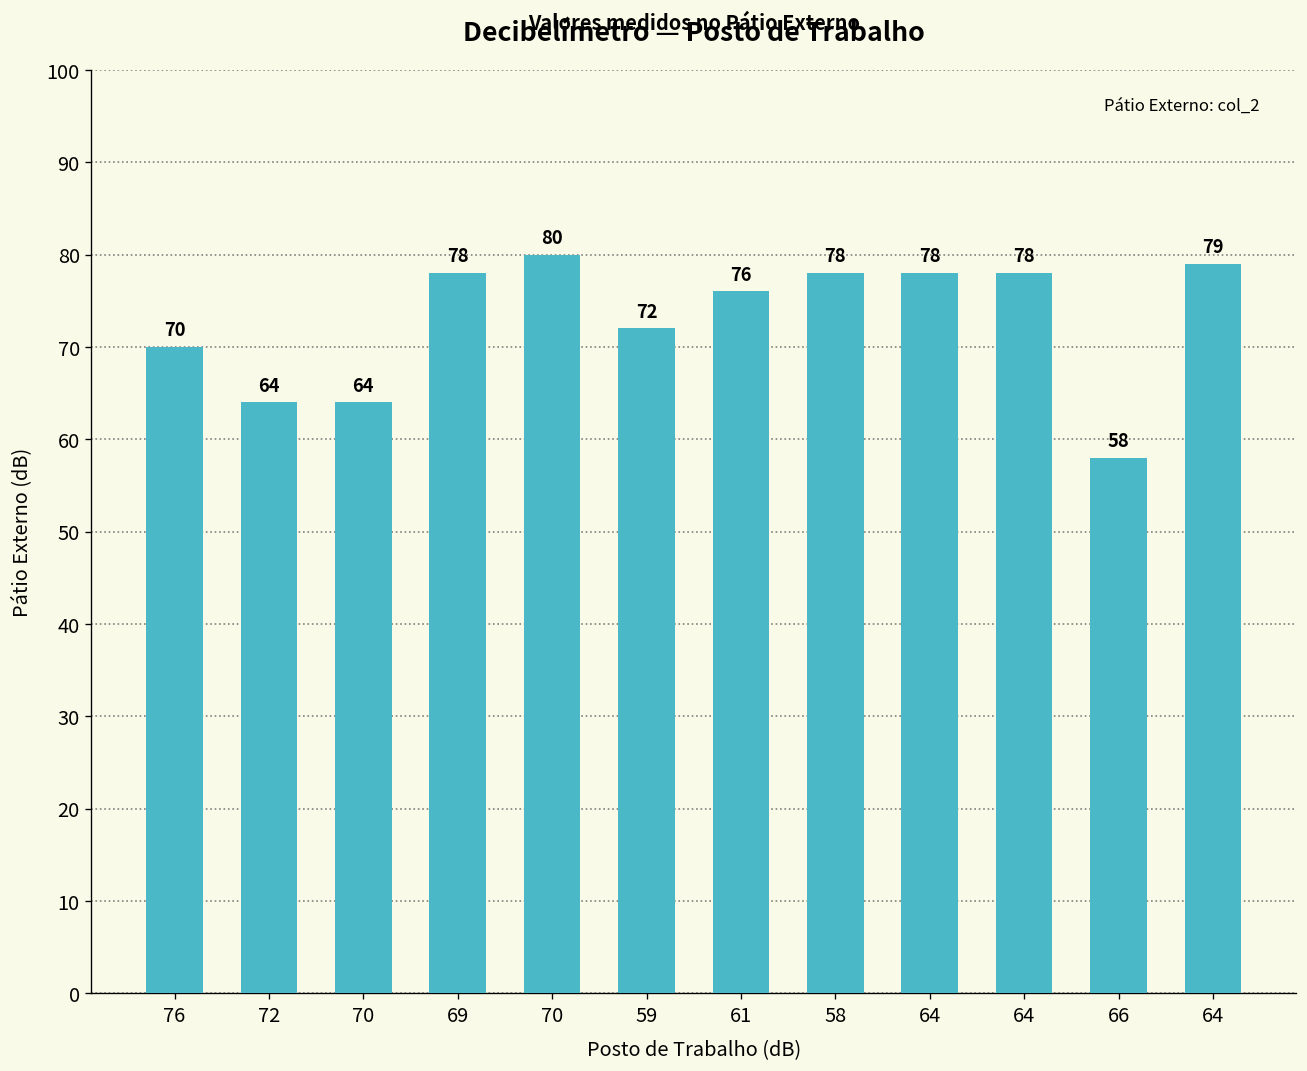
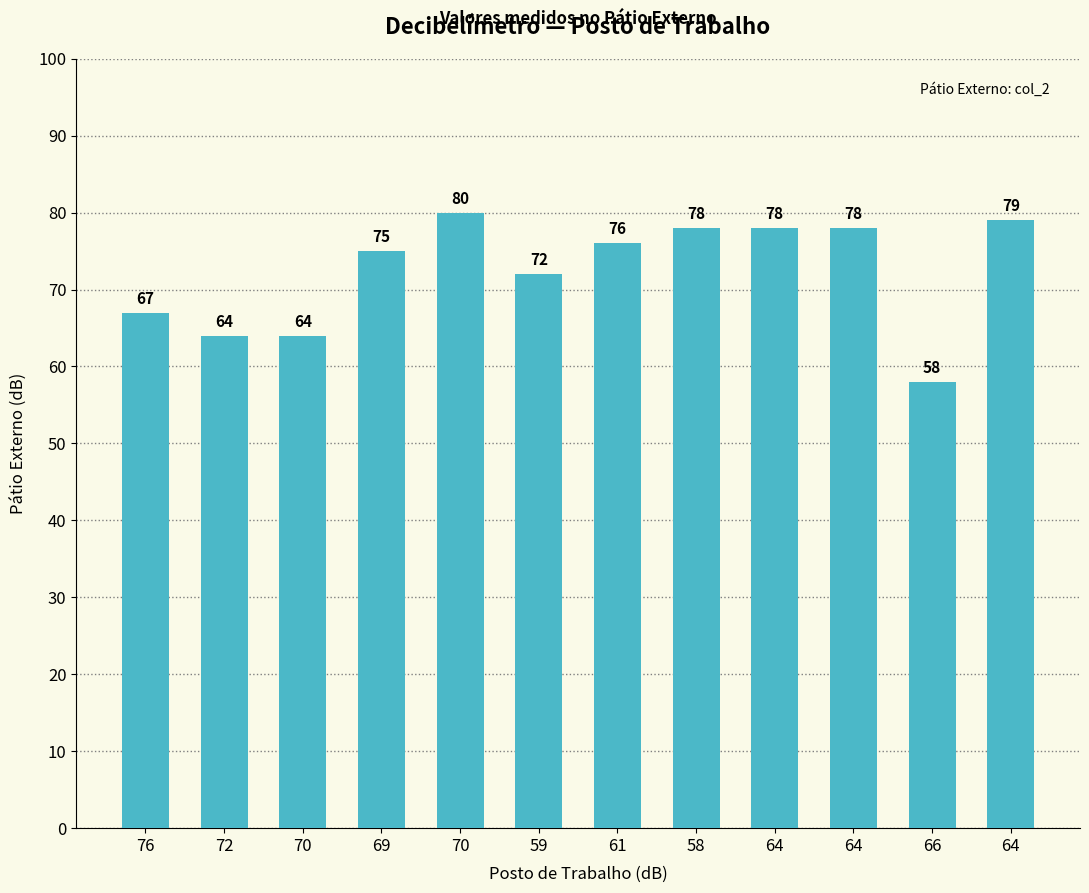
76: 70 -> 67
69: 78 -> 75
